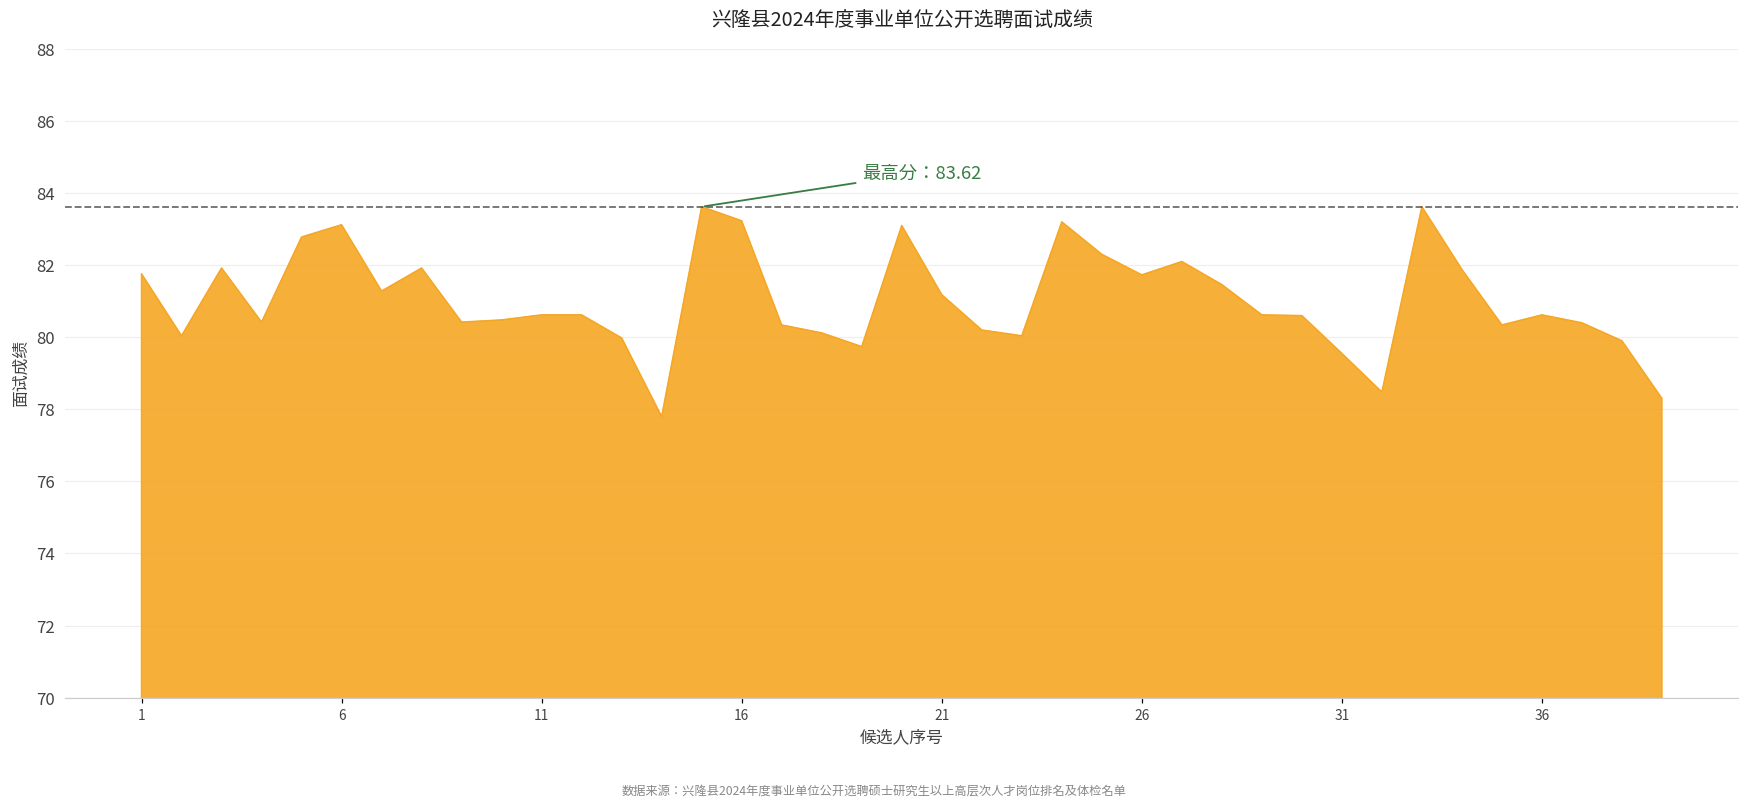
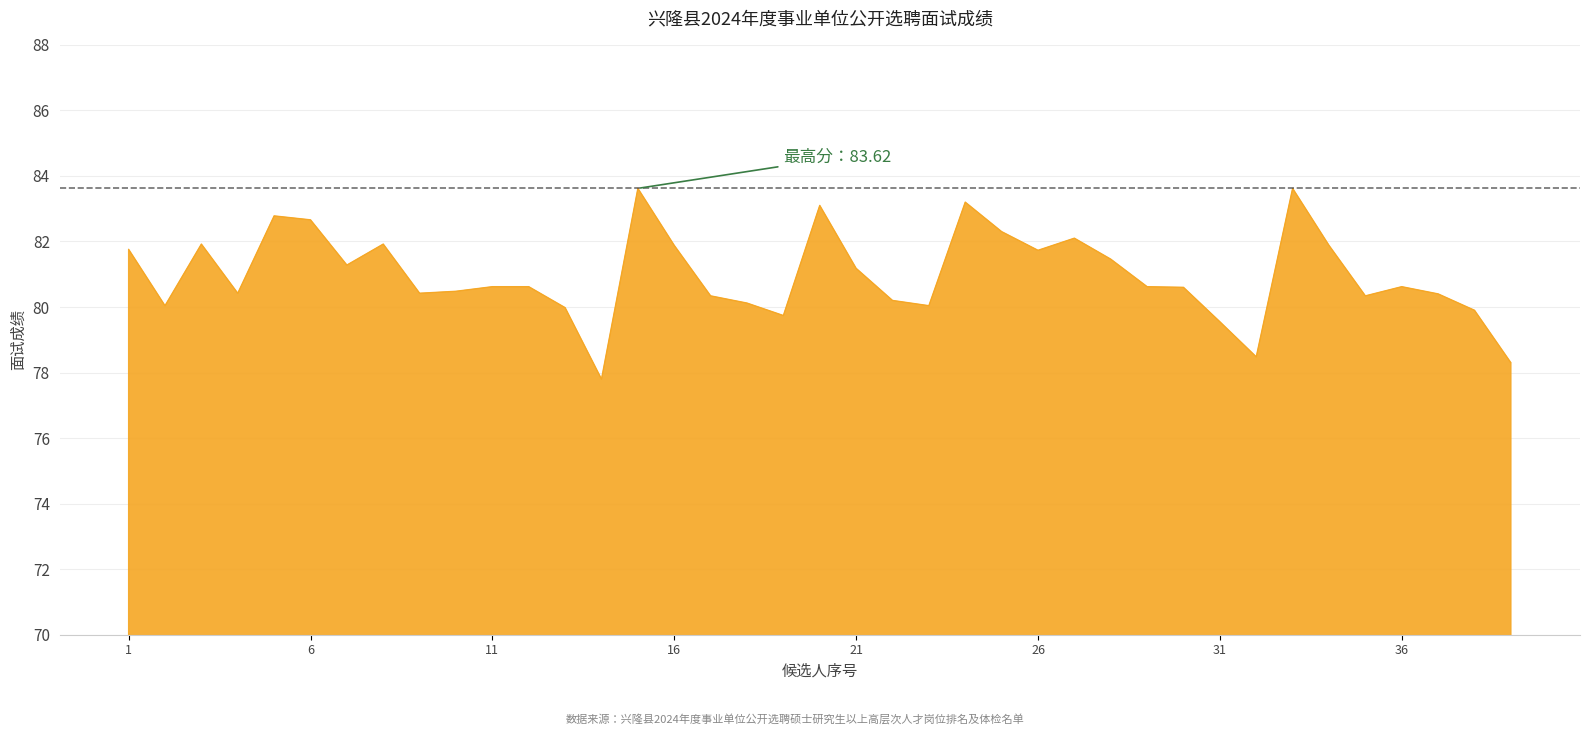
6: 83.1 -> 82.7
16: 83.2 -> 81.9
